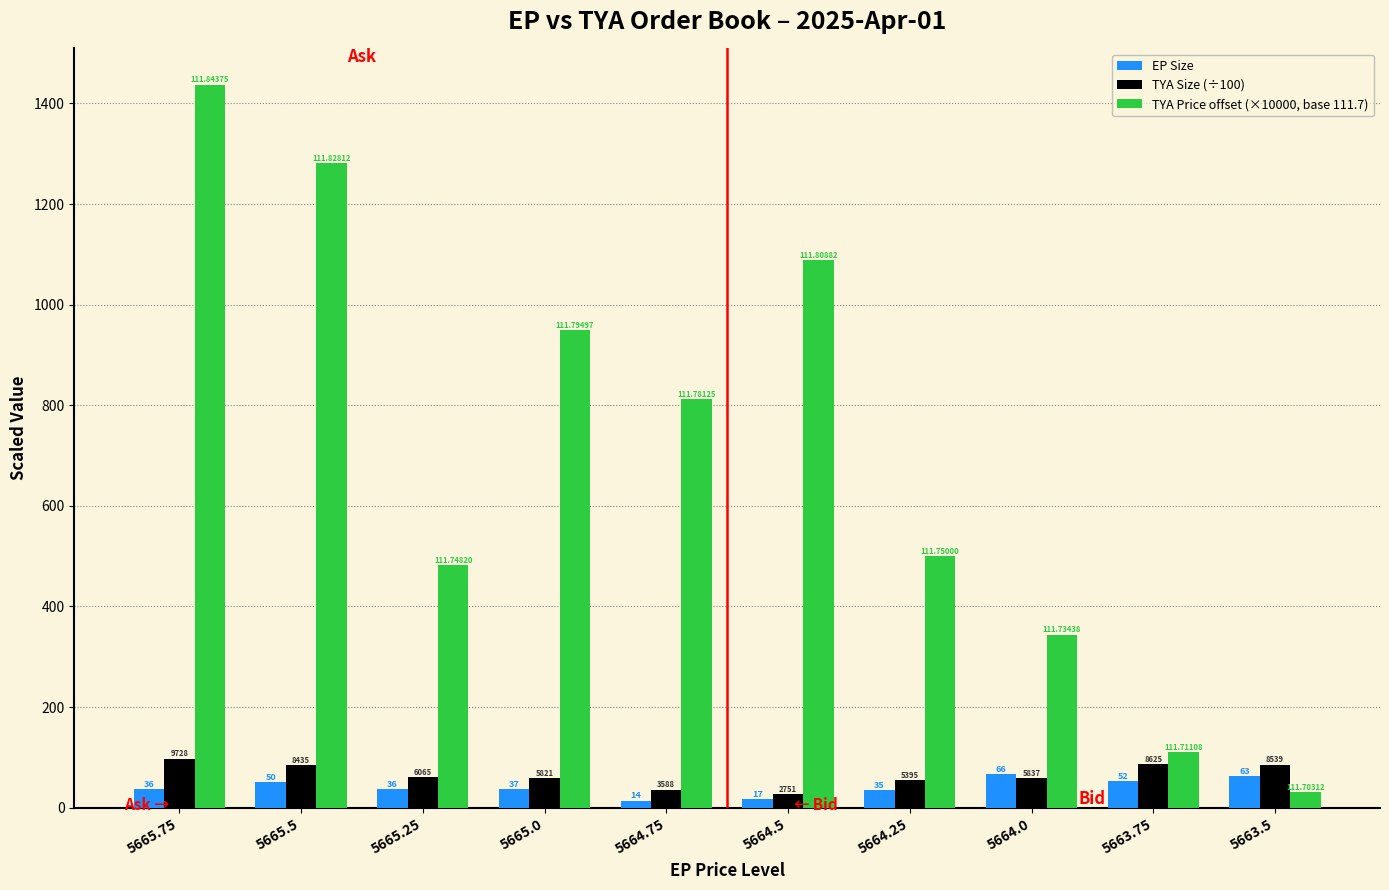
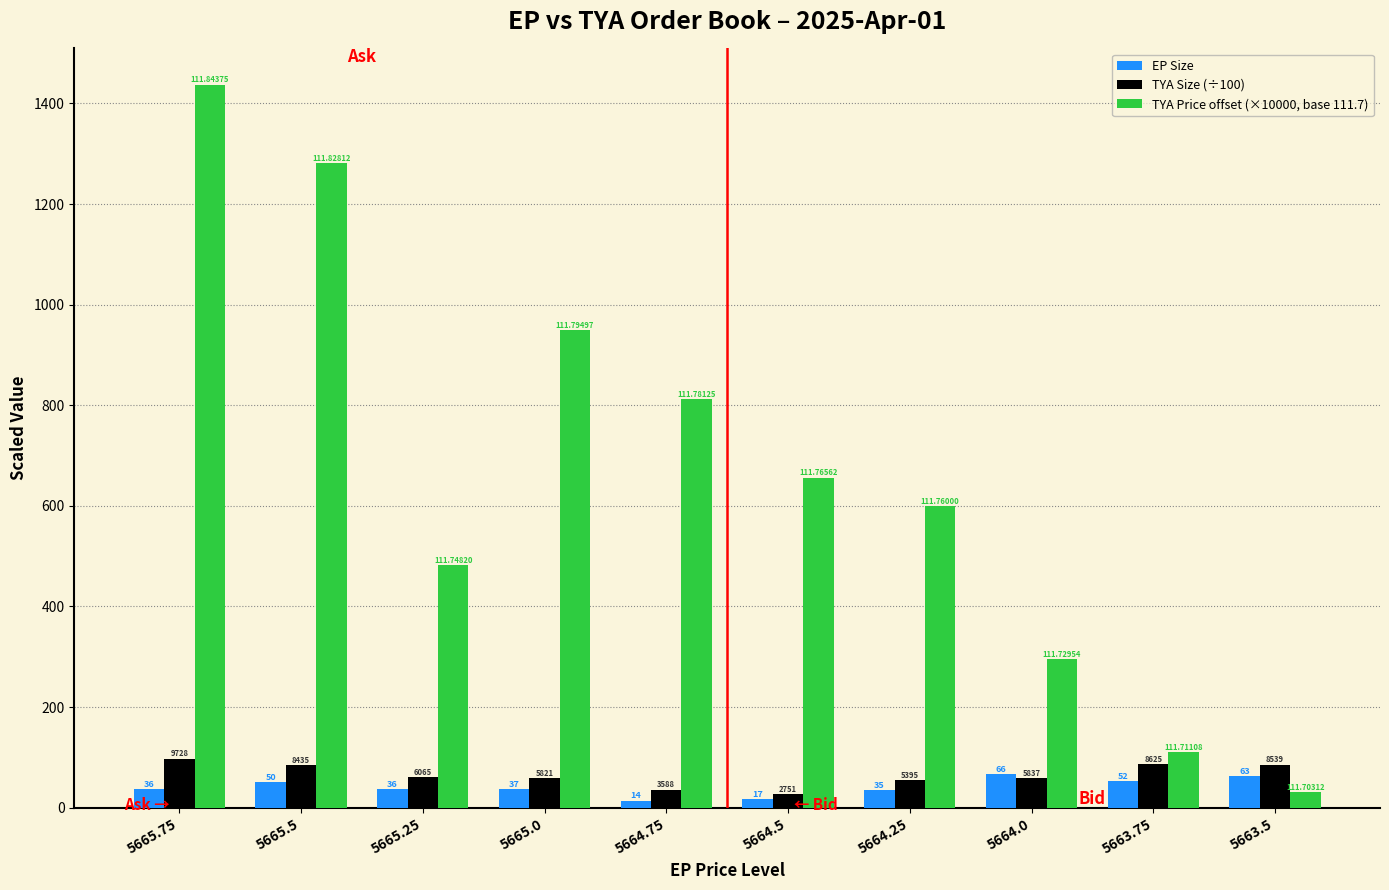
TYA Price offset (×10000, base 111.7), 5664.5: 111.80882 -> 111.76562
TYA Price offset (×10000, base 111.7), 5664.25: 111.75000 -> 111.76000
TYA Price offset (×10000, base 111.7), 5664.0: 111.73438 -> 111.72954
